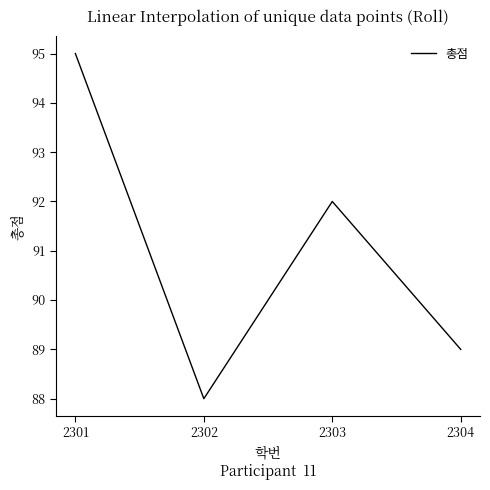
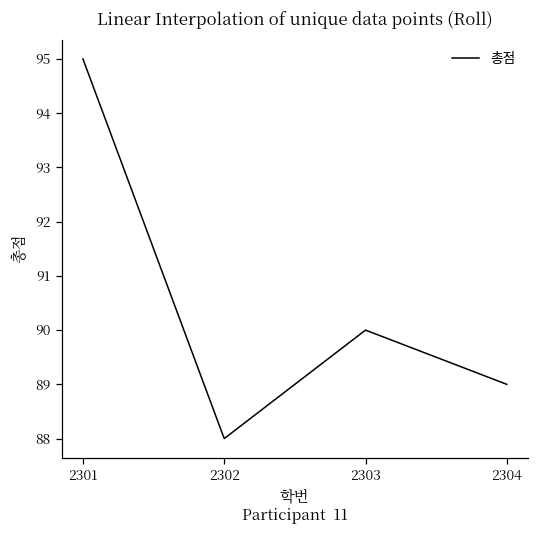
2303: 92 -> 90
